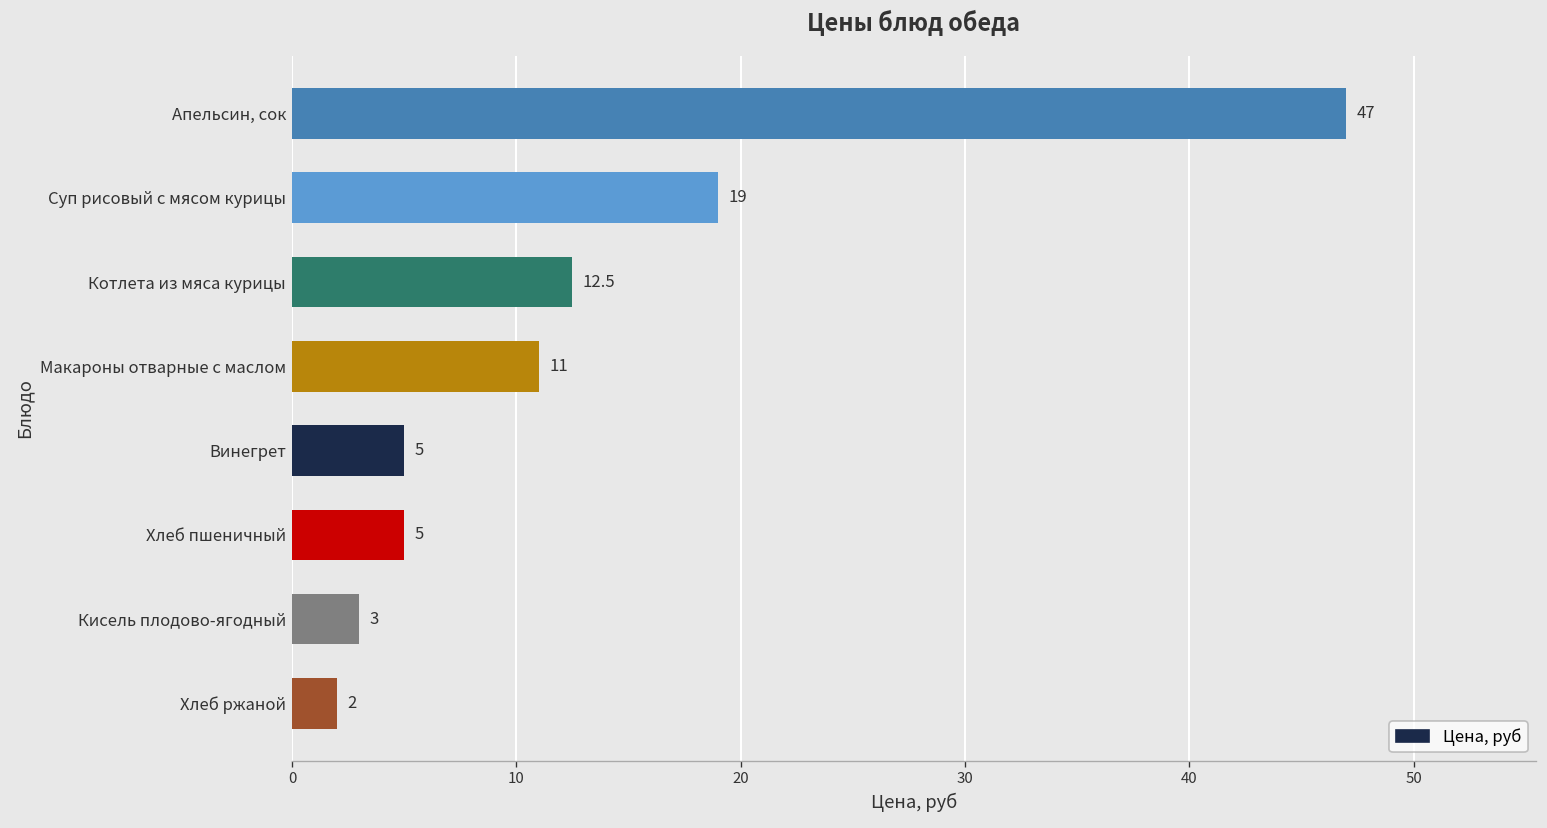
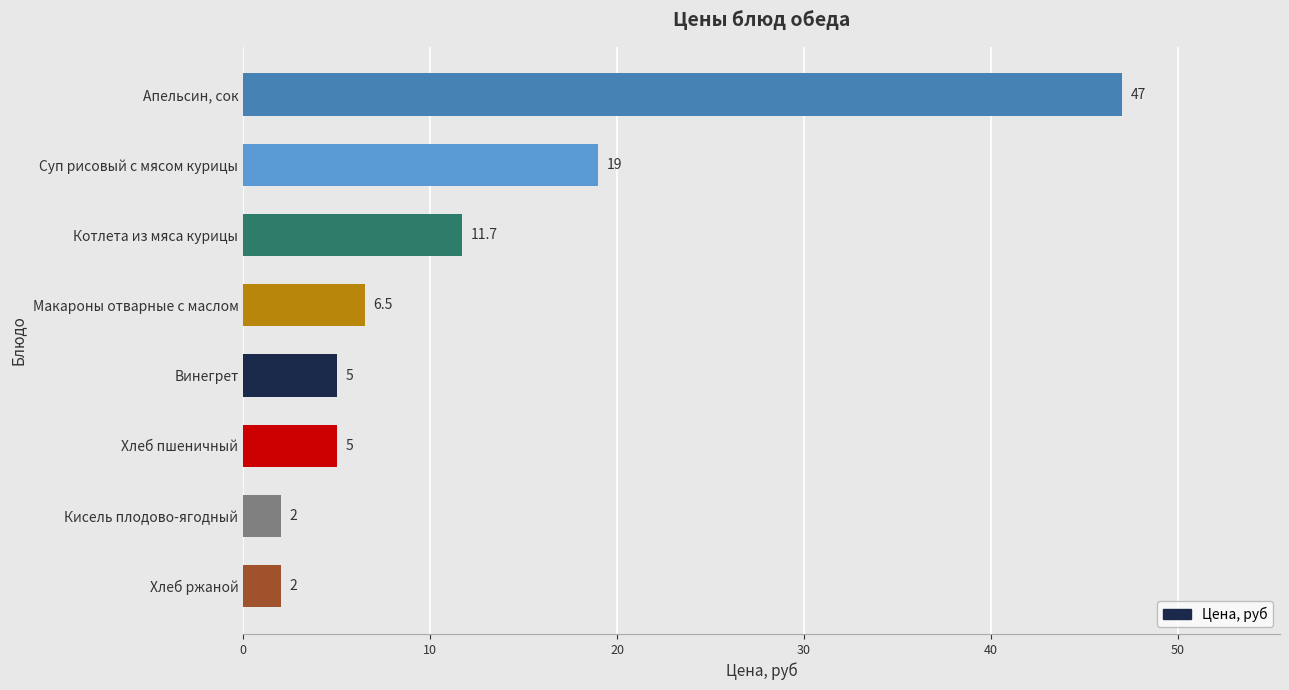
Котлета из мяса курицы: 12.5 -> 11.7
Макароны отварные с маслом: 11 -> 6.5
Кисель плодово-ягодный: 3 -> 2
